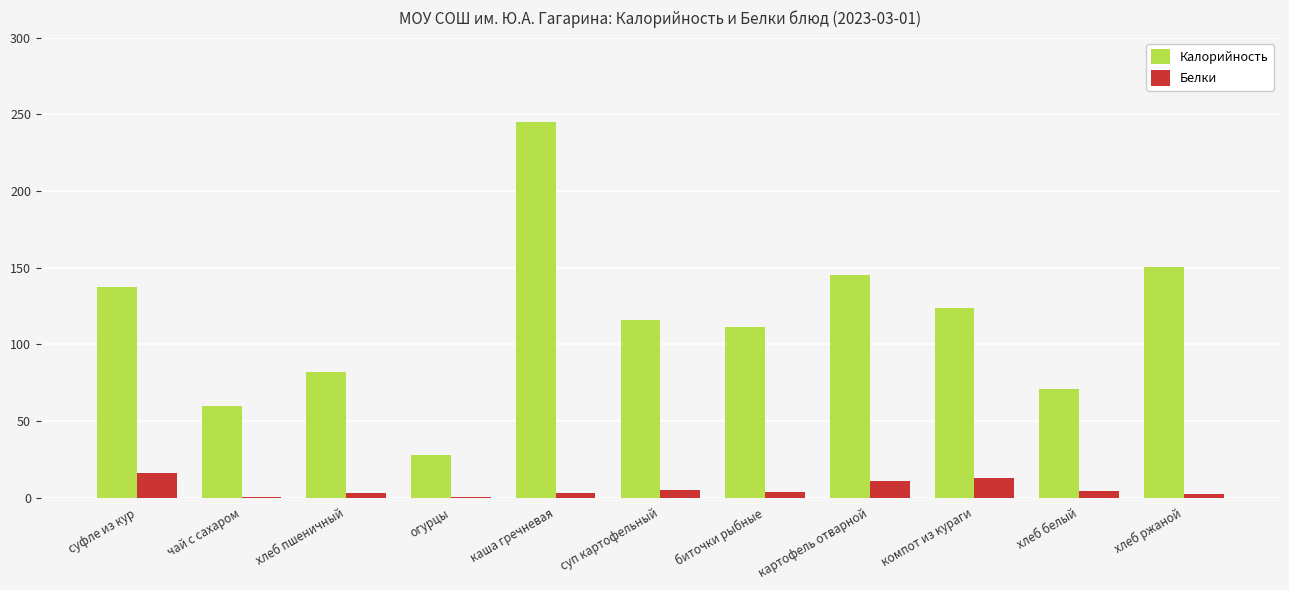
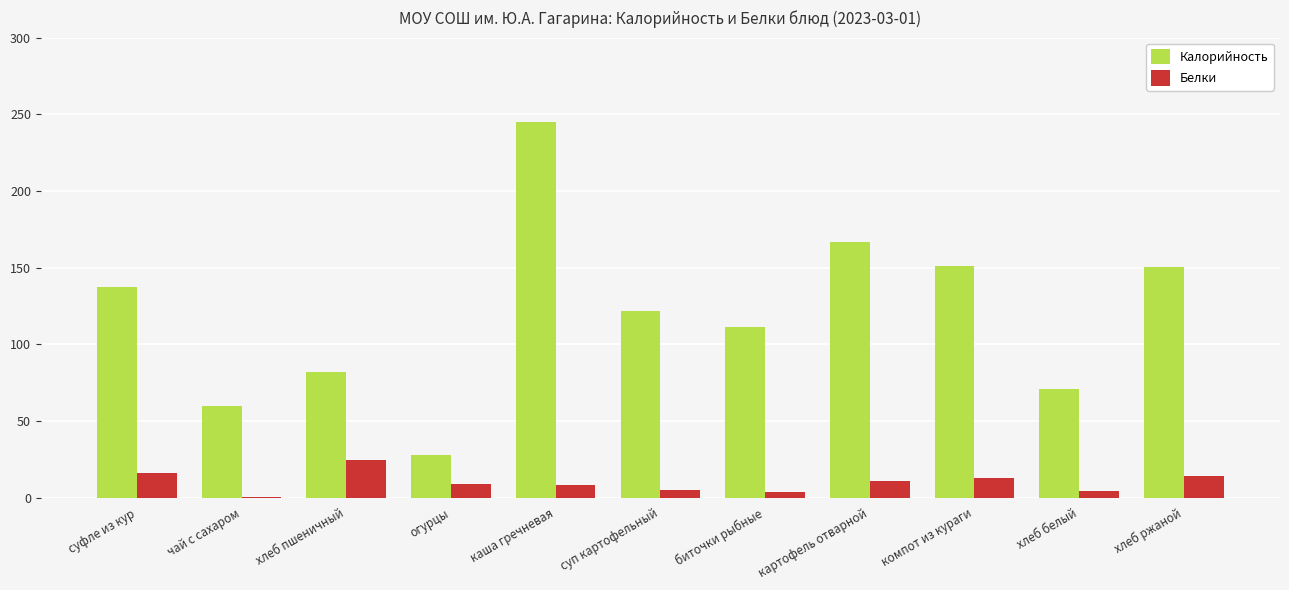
Белки, хлеб пшеничный: 3 -> 24
Белки, огурцы: 0 -> 9
Белки, каша гречневая: 3 -> 8
Калорийность, суп картофельный: 116 -> 122
Калорийность, картофель отварной: 145 -> 167
Калорийность, компот из кураги: 124 -> 151
Белки, хлеб ржаной: 2 -> 14
